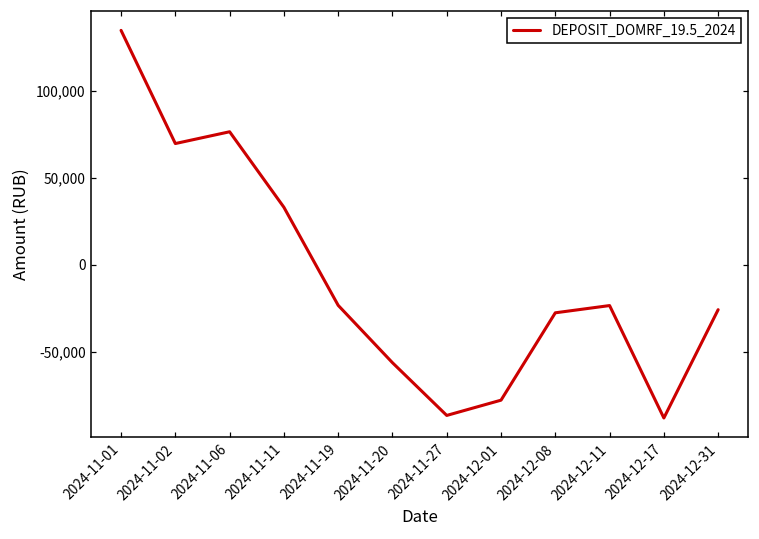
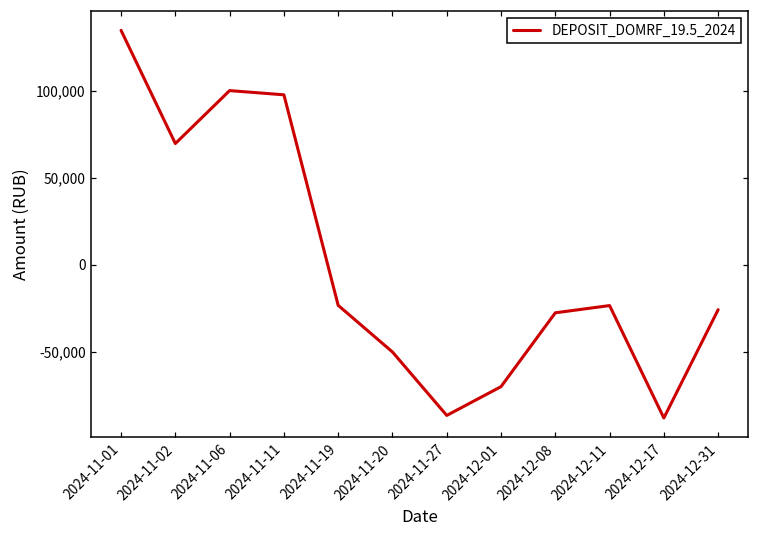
2024-11-06: 76,000 -> 100,000
2024-11-11: 33,000 -> 98,000
2024-11-20: -56,000 -> -50,000
2024-12-01: -78,000 -> -70,000
